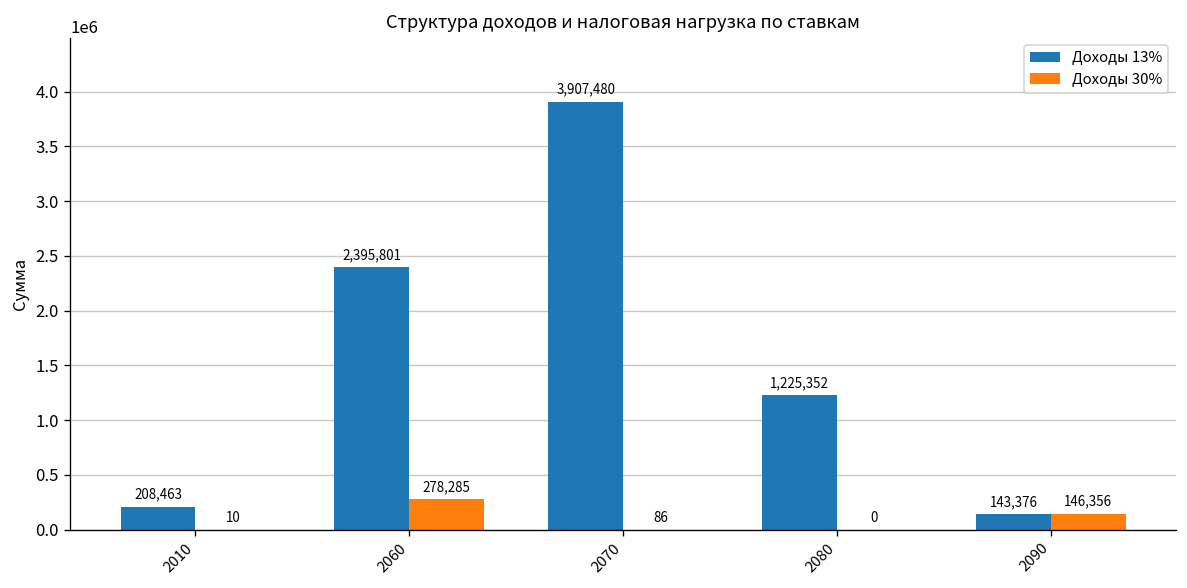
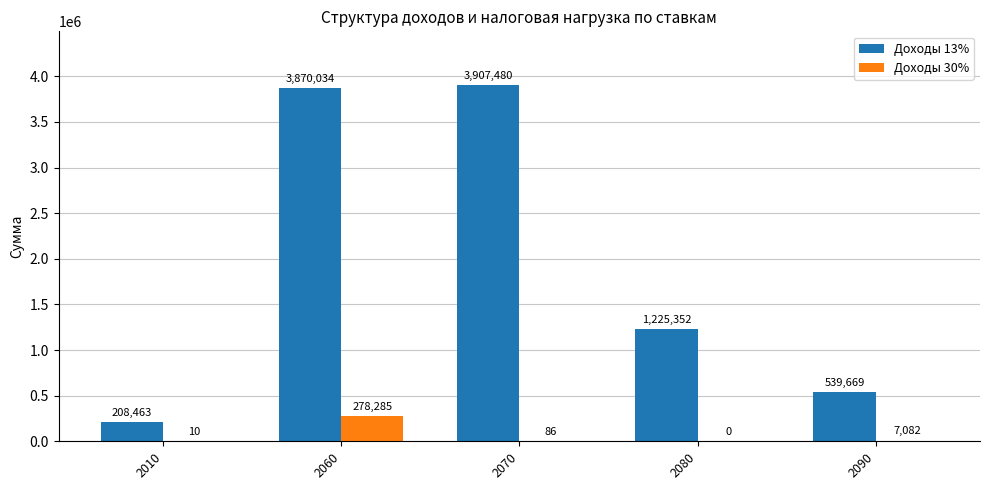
Доходы 13%, 2060: 2,395,801 -> 3,870,034
Доходы 13%, 2090: 143,376 -> 539,669
Доходы 30%, 2090: 146,356 -> 7,082
